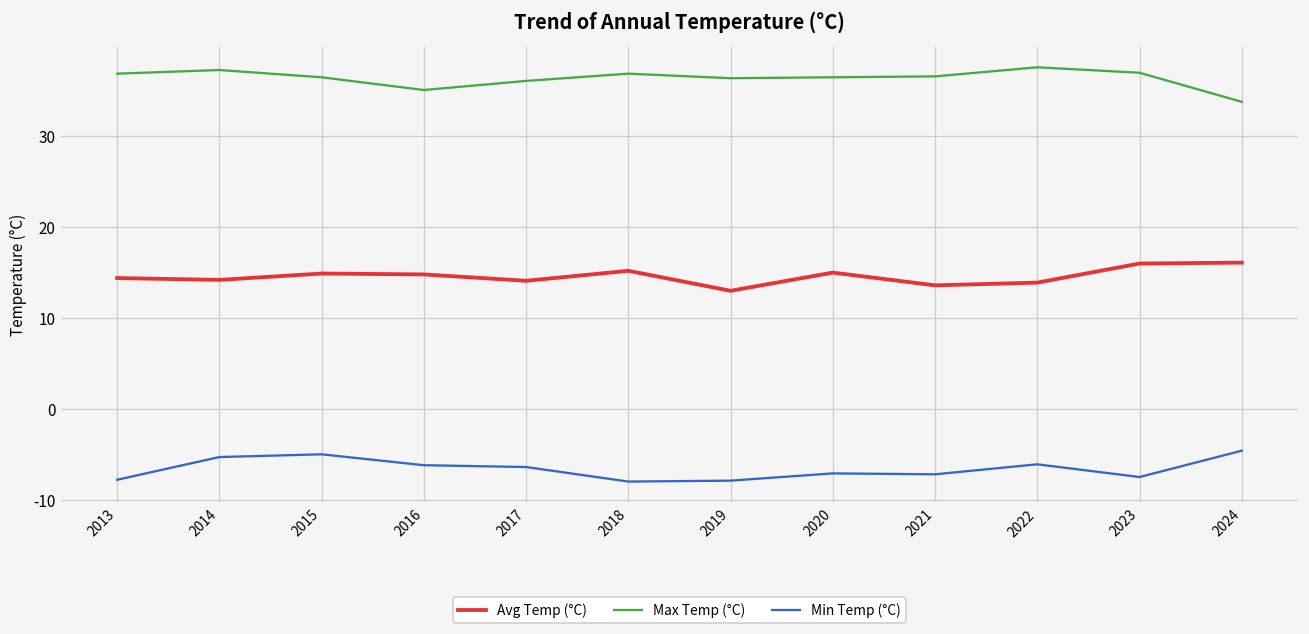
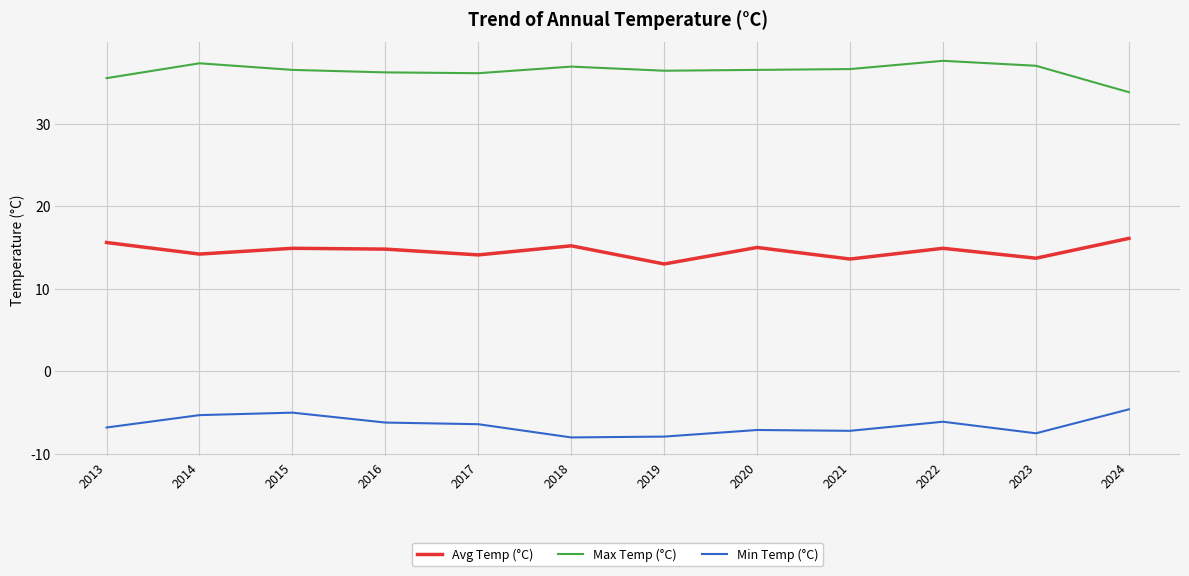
Avg Temp (°C), 2013: 14 -> 16
Max Temp (°C), 2013: 37 -> 36
Min Temp (°C), 2013: -8 -> -7
Max Temp (°C), 2016: 35 -> 36
Avg Temp (°C), 2022: 14 -> 15
Avg Temp (°C), 2023: 16 -> 14
